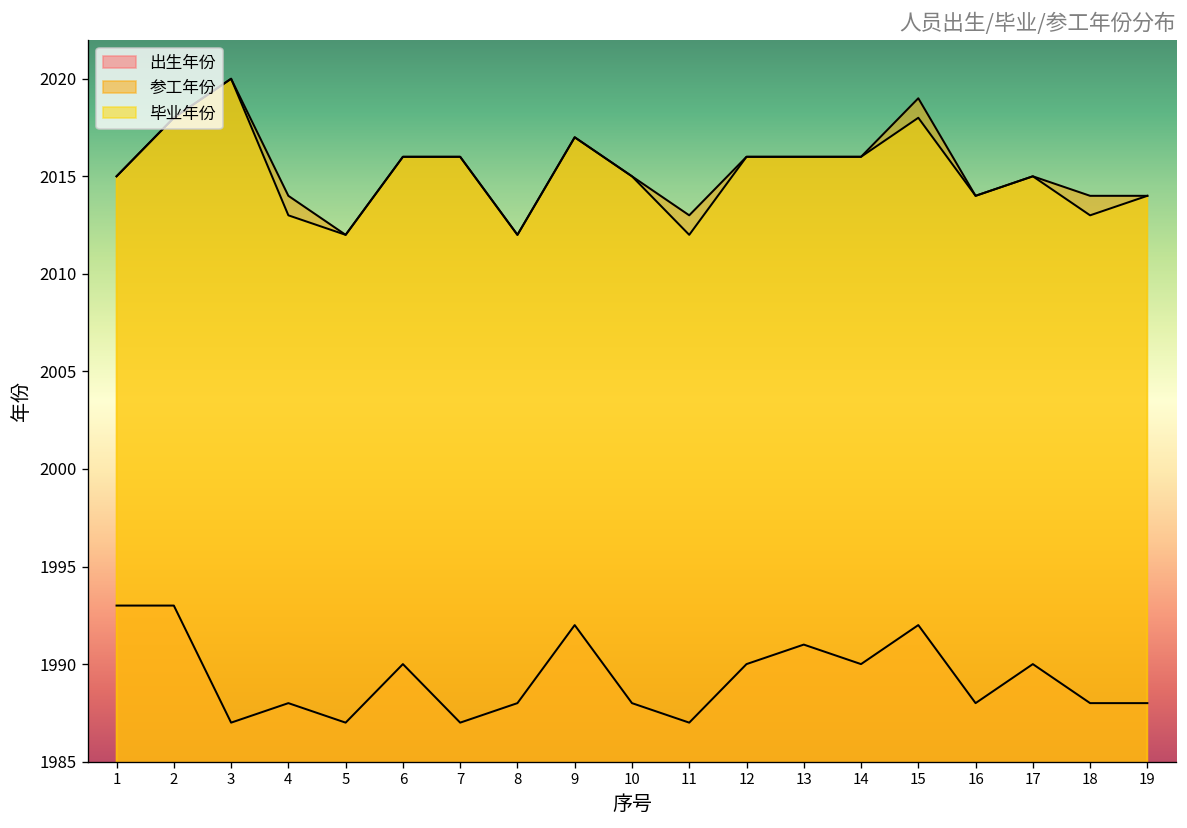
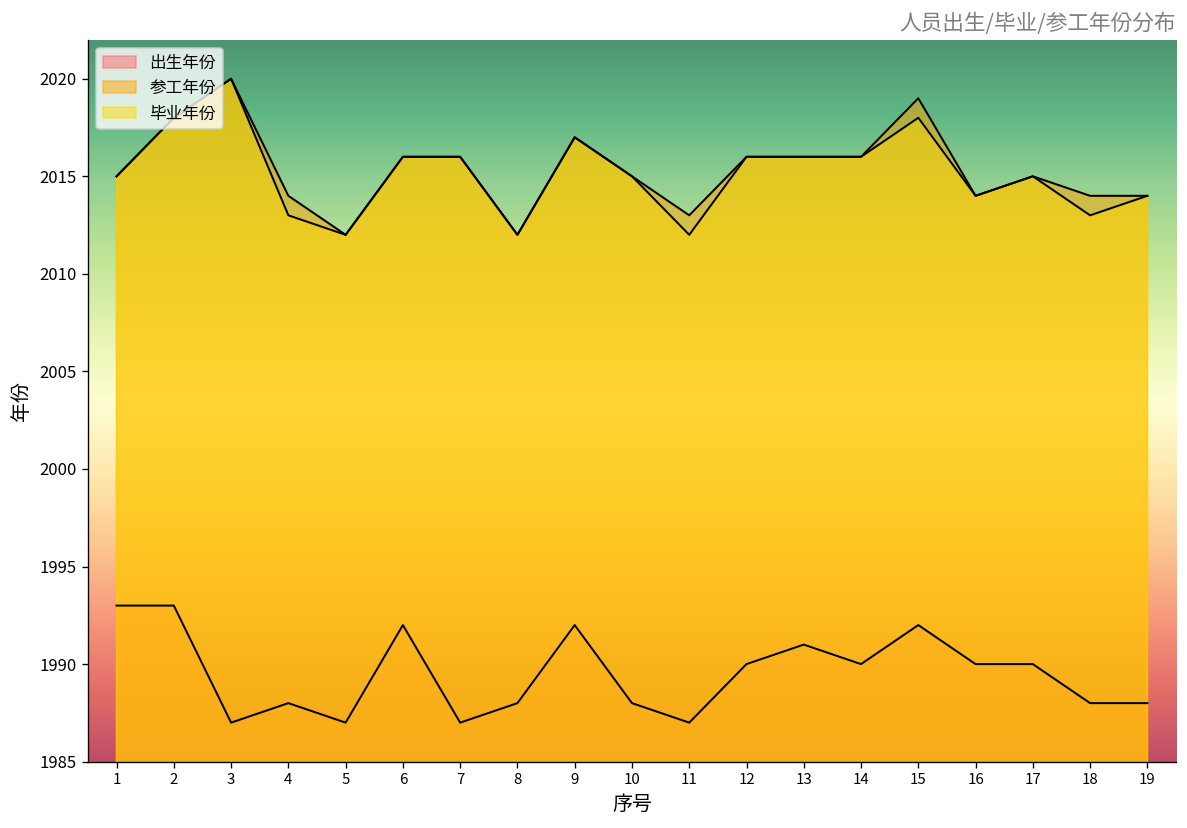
出生年份, 6: 1990 -> 1992
出生年份, 16: 1988 -> 1990
